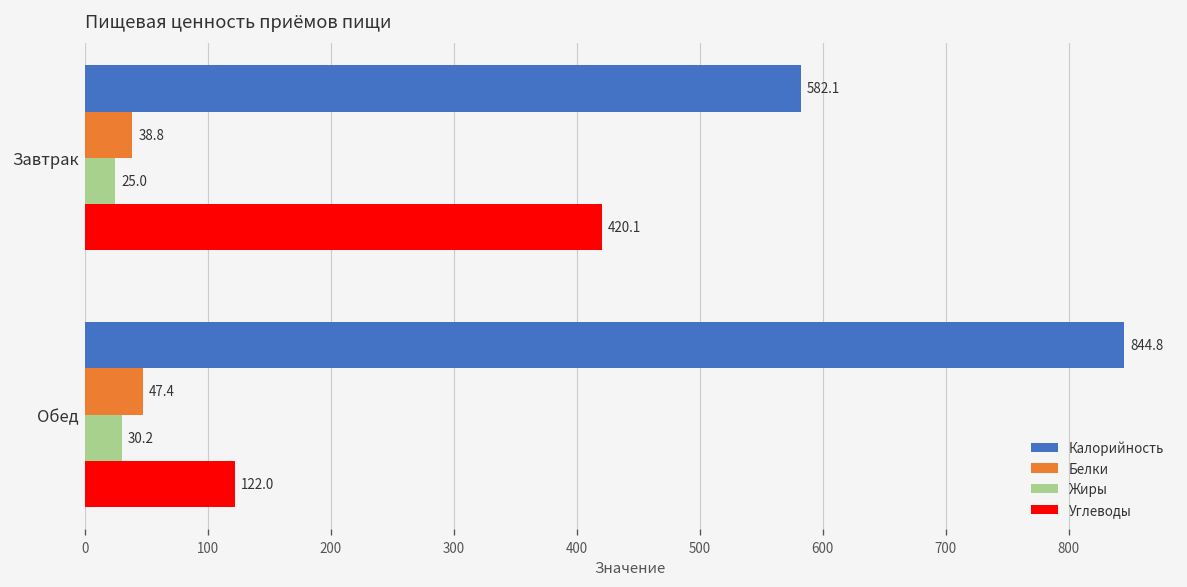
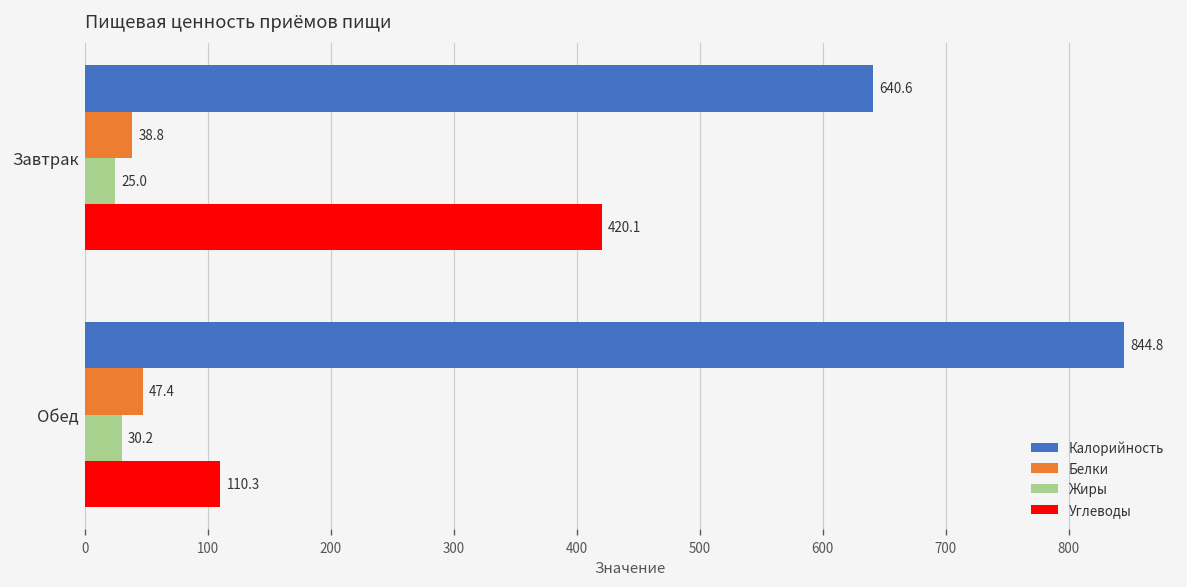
Калорийность, Завтрак: 582.1 -> 640.6
Углеводы, Обед: 122.0 -> 110.3
